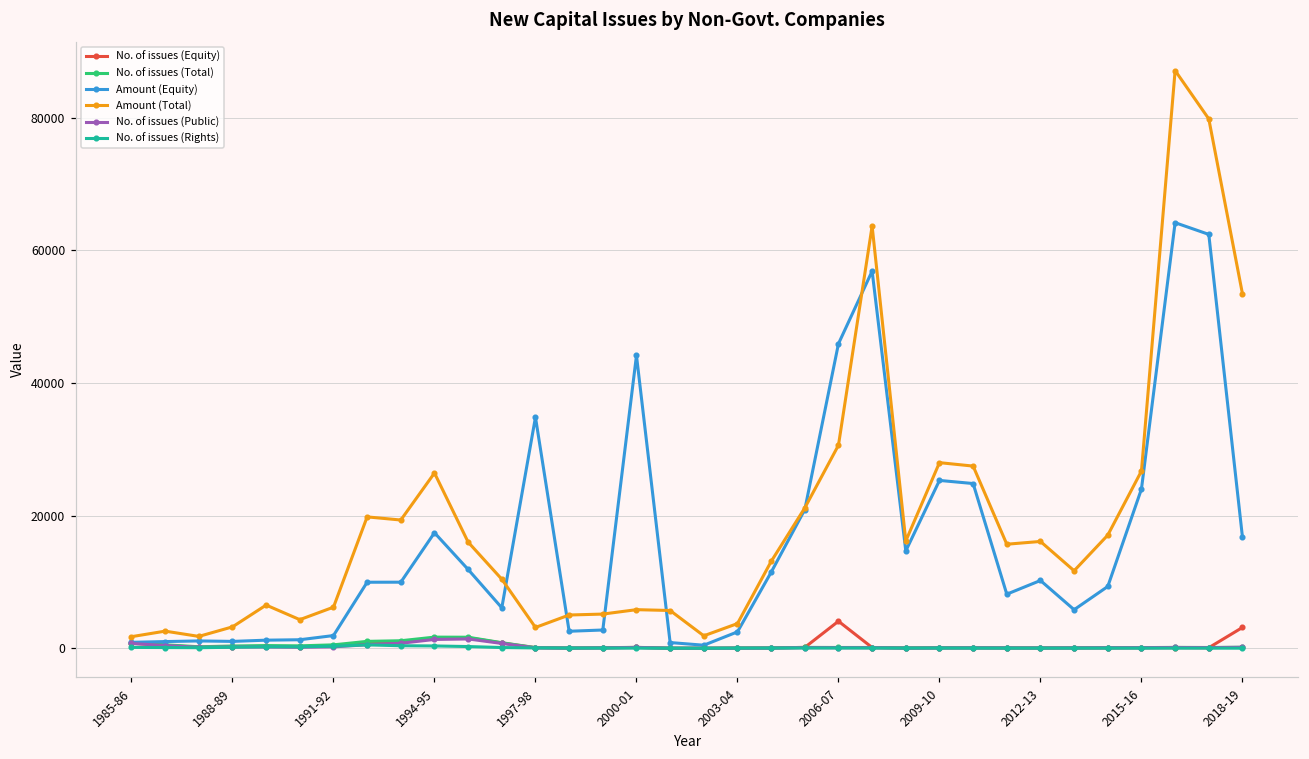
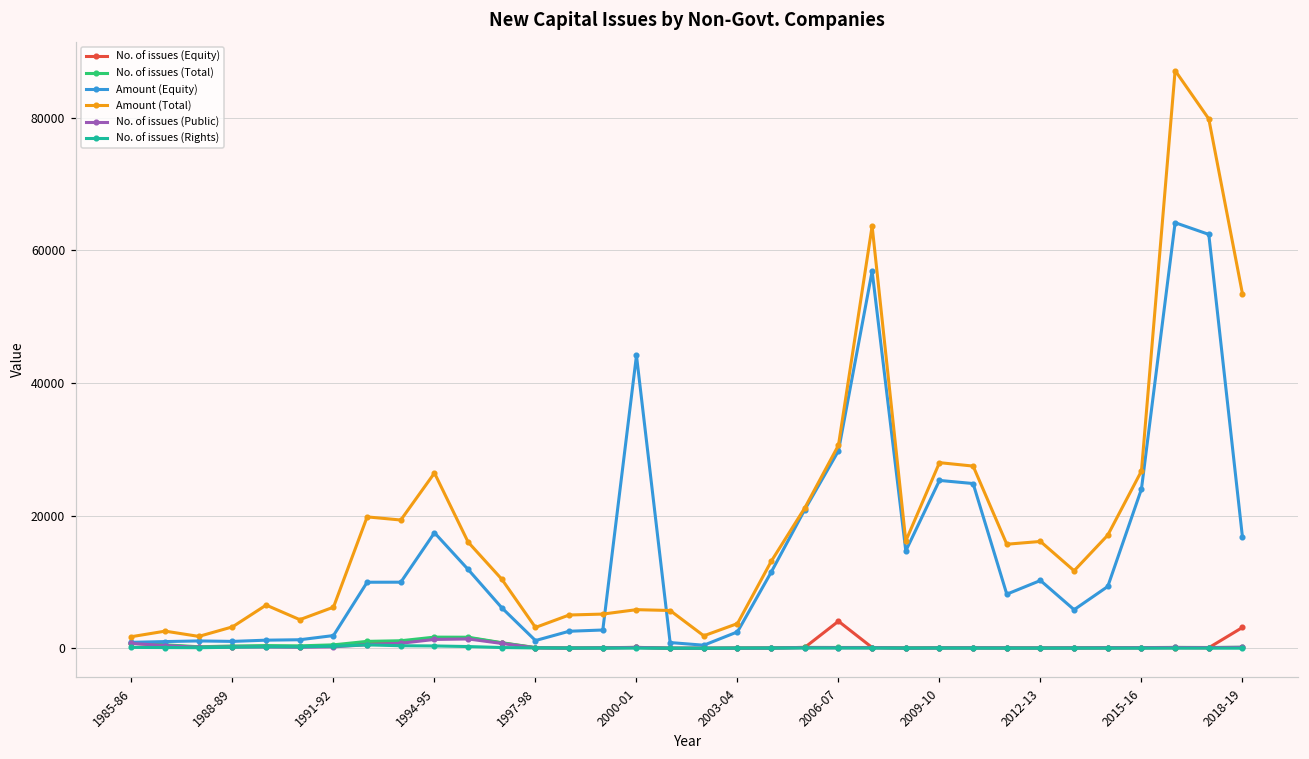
Amount (Equity), 1997-98: 35000 -> 1000
Amount (Equity), 2006-07: 46000 -> 30000
